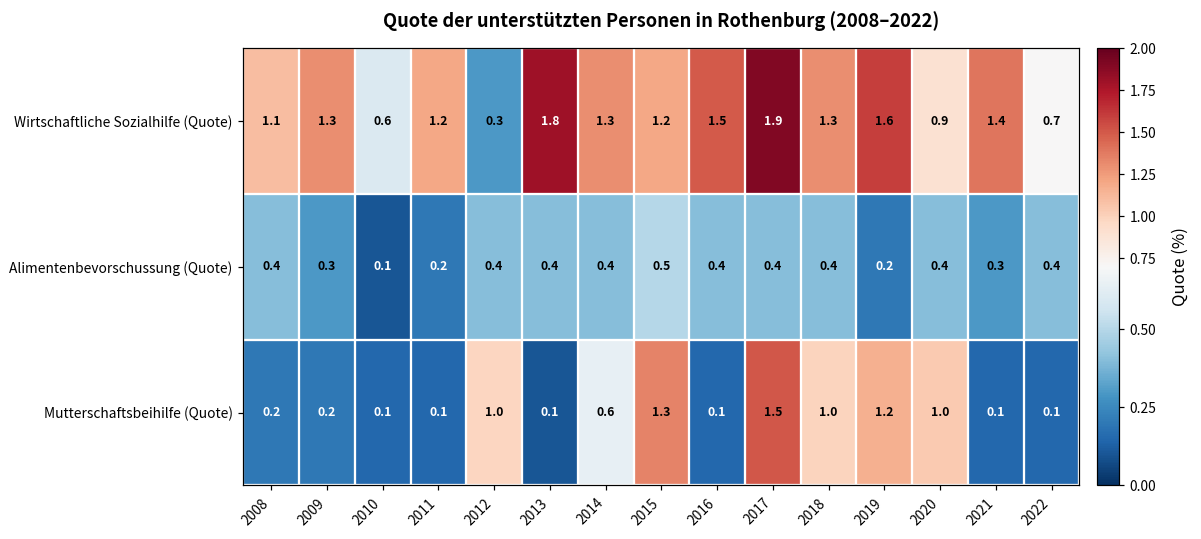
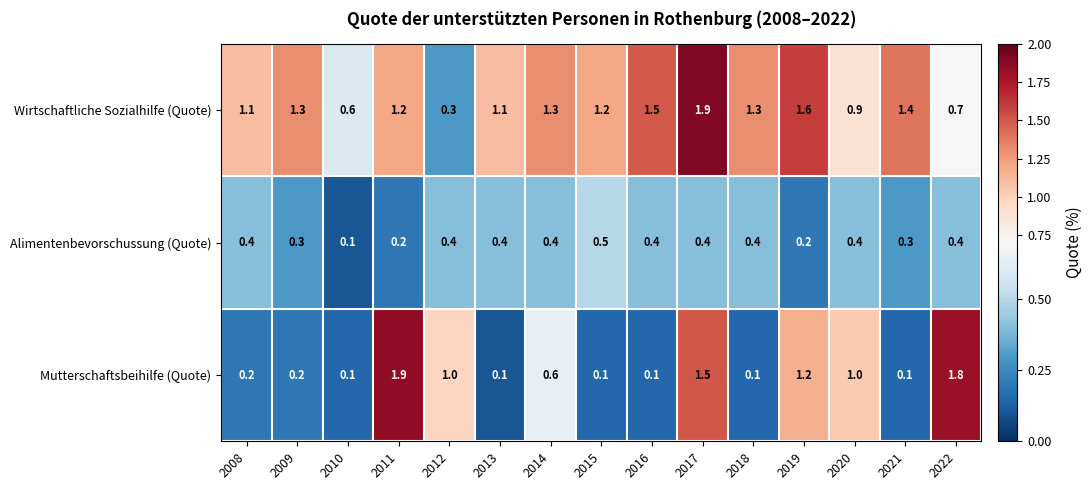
Wirtschaftliche Sozialhilfe (Quote), 2013: 1.8 -> 1.1
Mutterschaftsbeihilfe (Quote), 2011: 0.1 -> 1.9
Mutterschaftsbeihilfe (Quote), 2015: 1.3 -> 0.1
Mutterschaftsbeihilfe (Quote), 2018: 1.0 -> 0.1
Mutterschaftsbeihilfe (Quote), 2022: 0.1 -> 1.8
